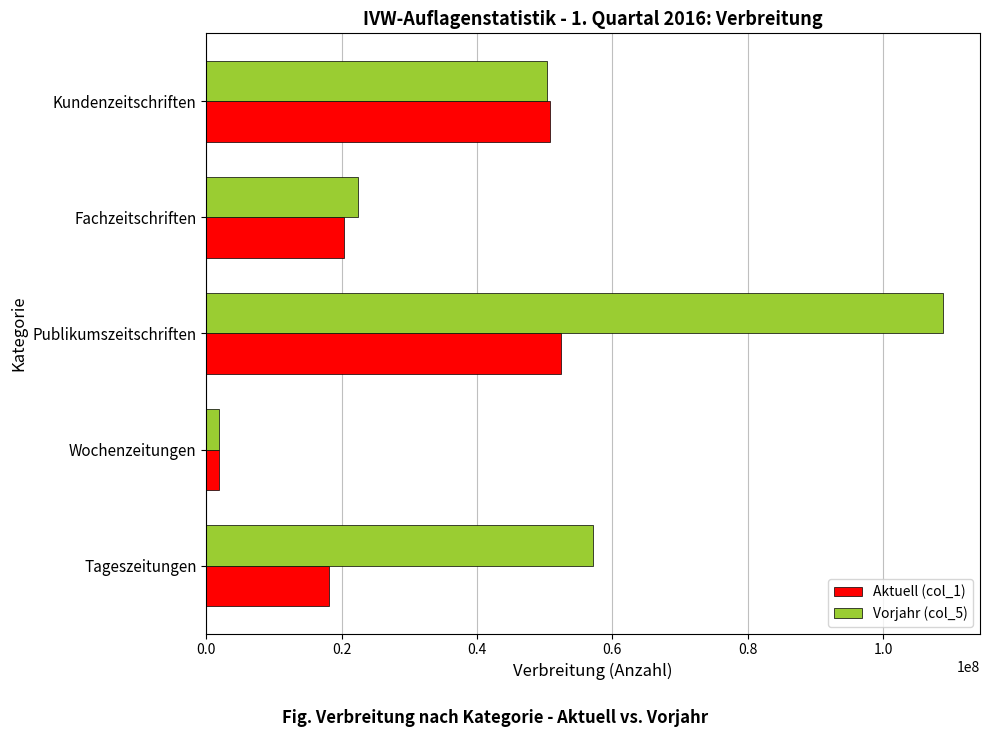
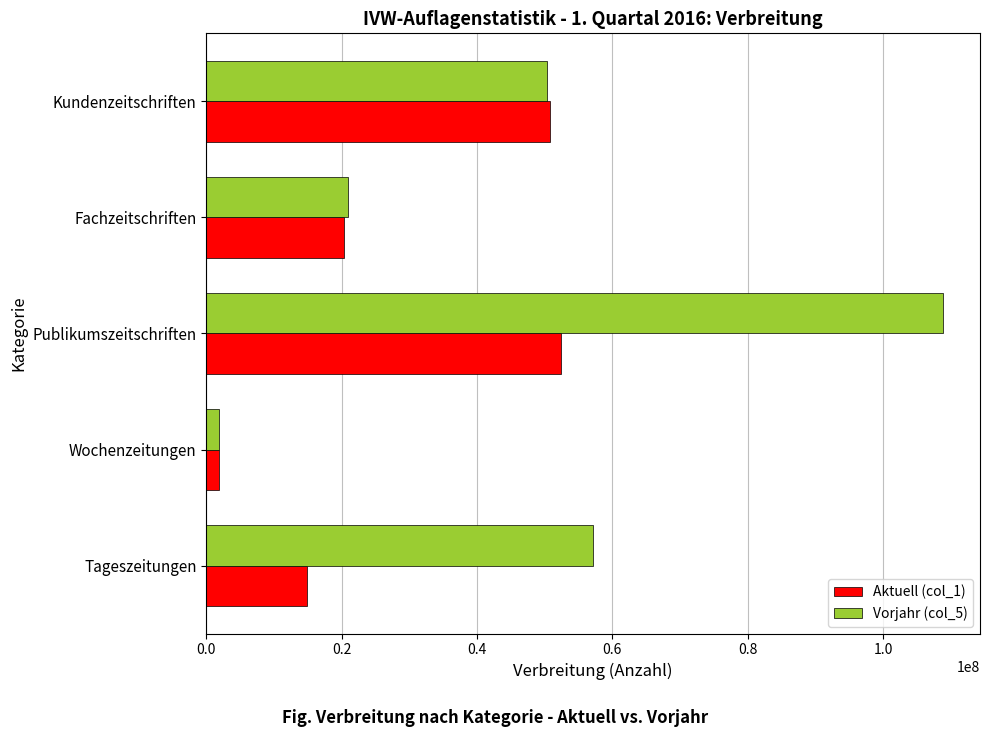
Vorjahr (col_5), Fachzeitschriften: 22000000 -> 21000000
Aktuell (col_1), Tageszeitungen: 18000000 -> 15000000
